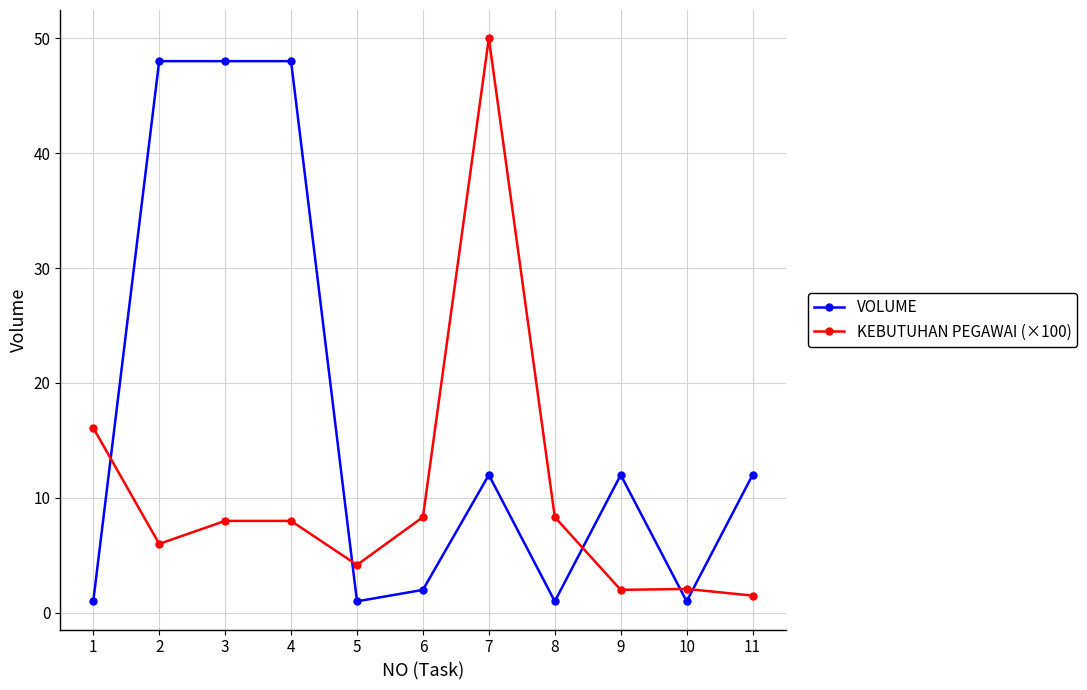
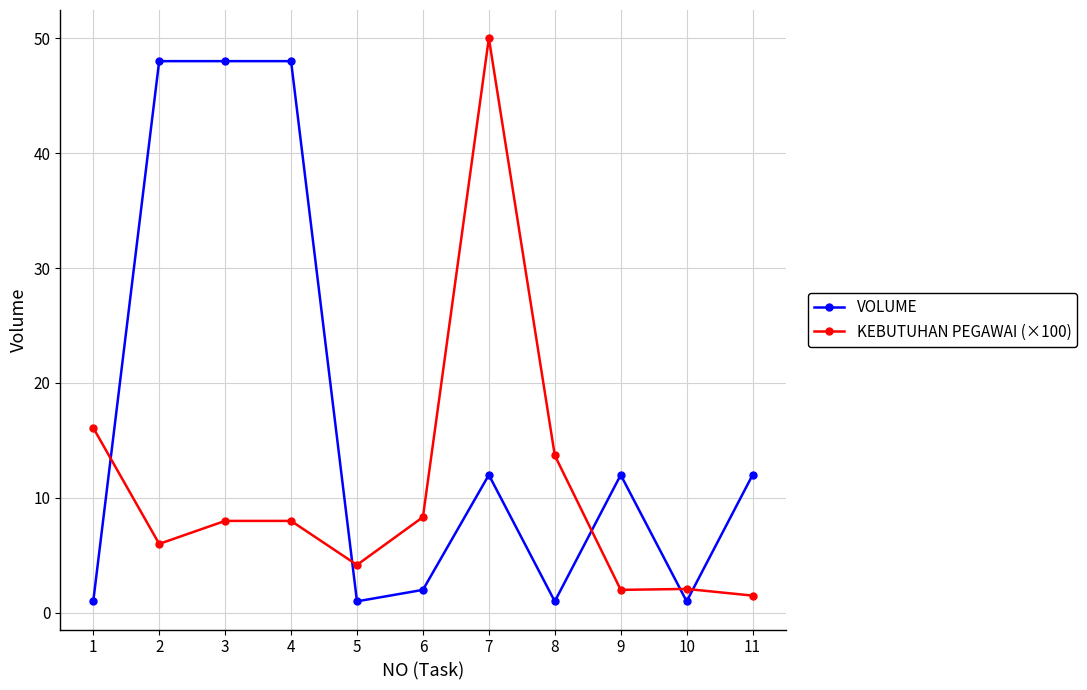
KEBUTUHAN PEGAWAI (×100), 8: 8.3 -> 13.7
